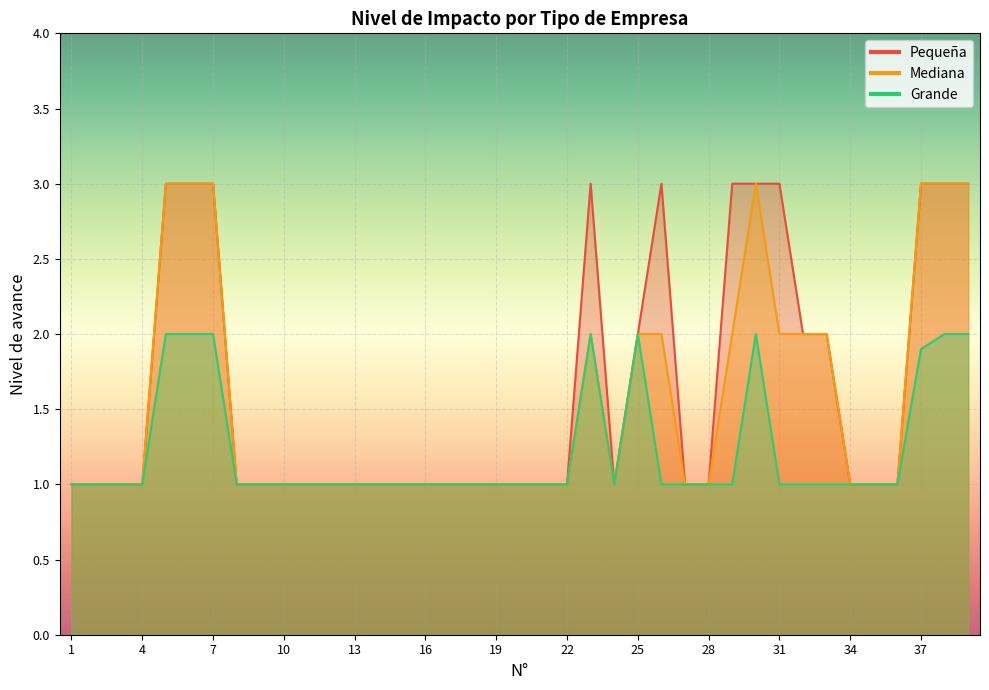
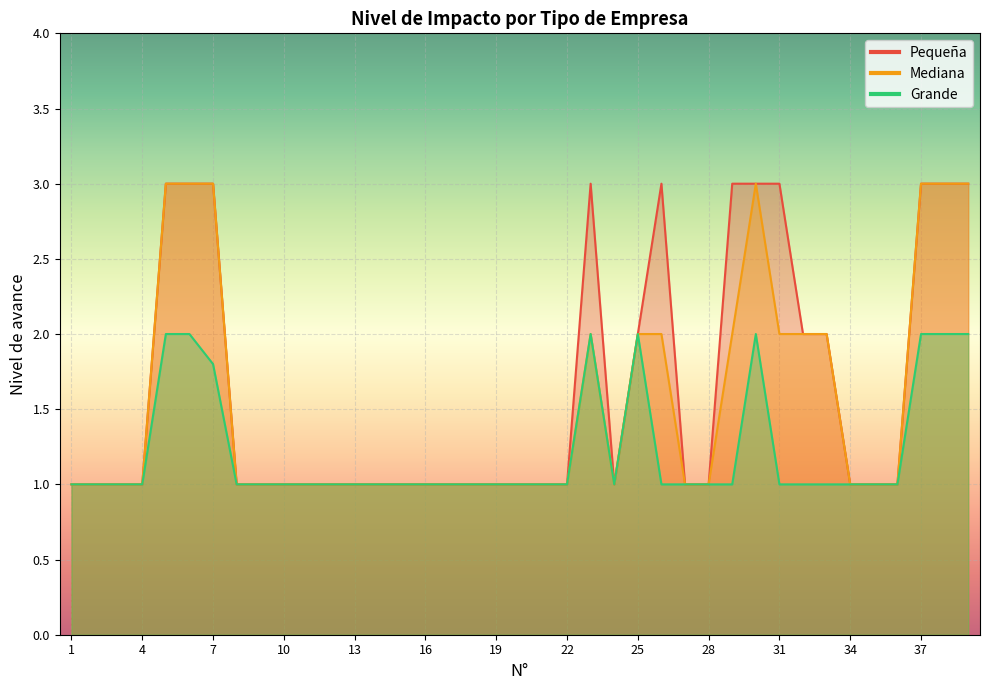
Grande, 7: 2.0 -> 1.8
Grande, 37: 1.9 -> 2.0
